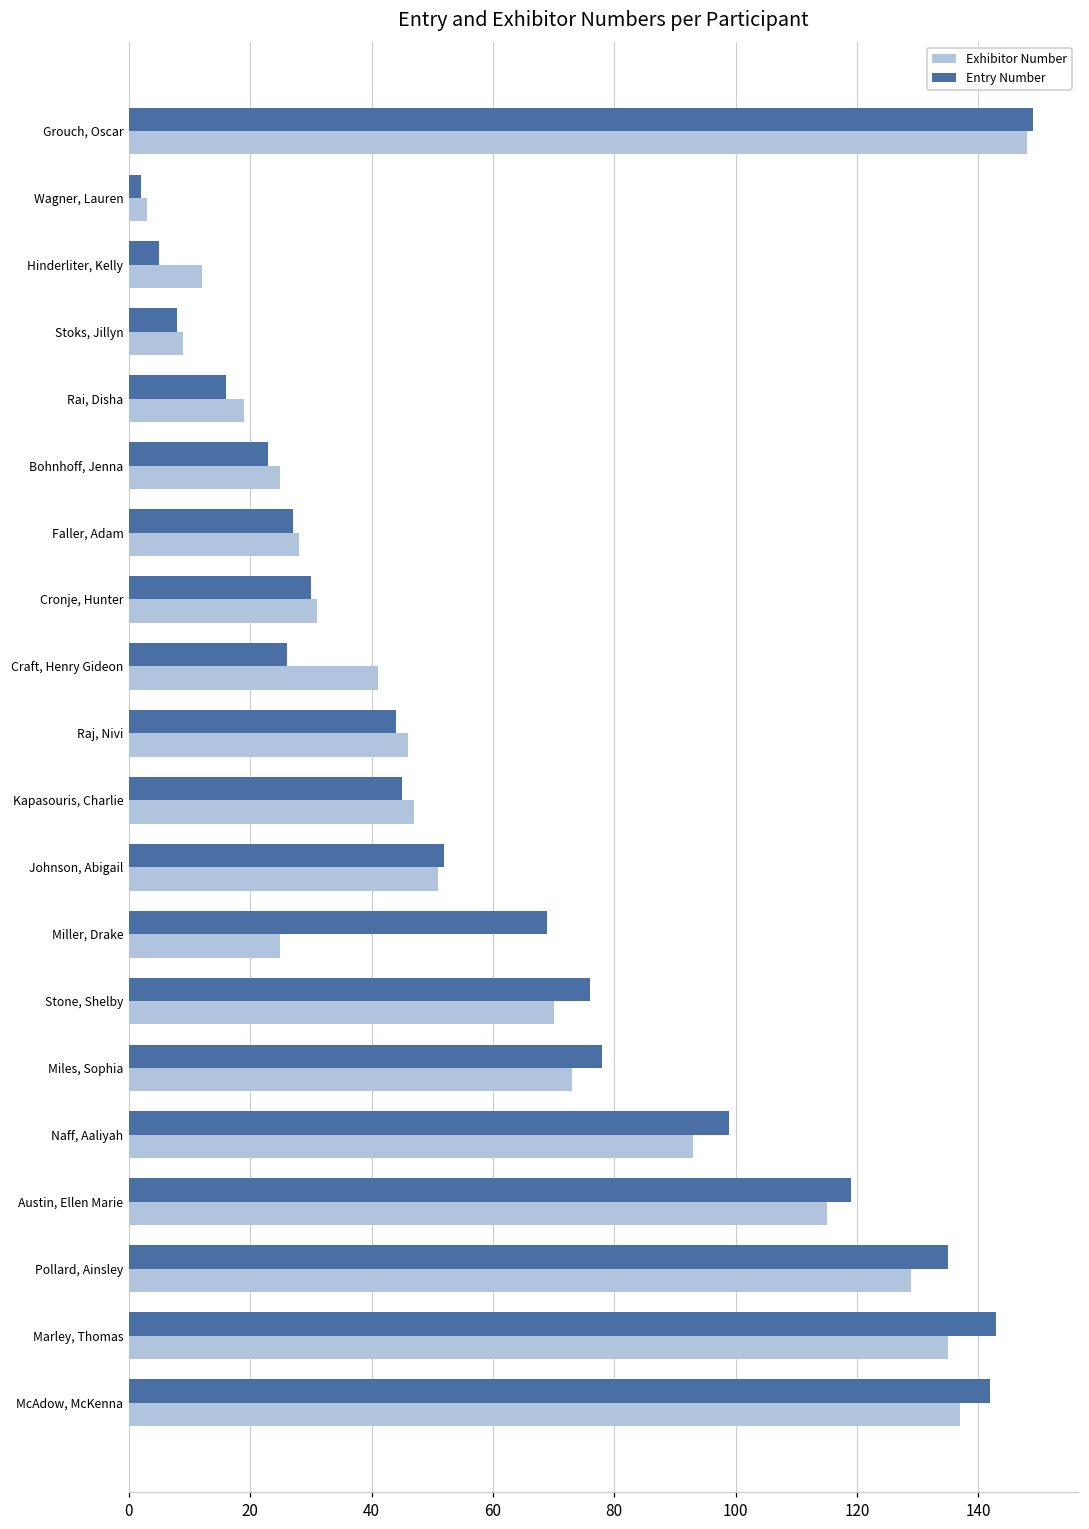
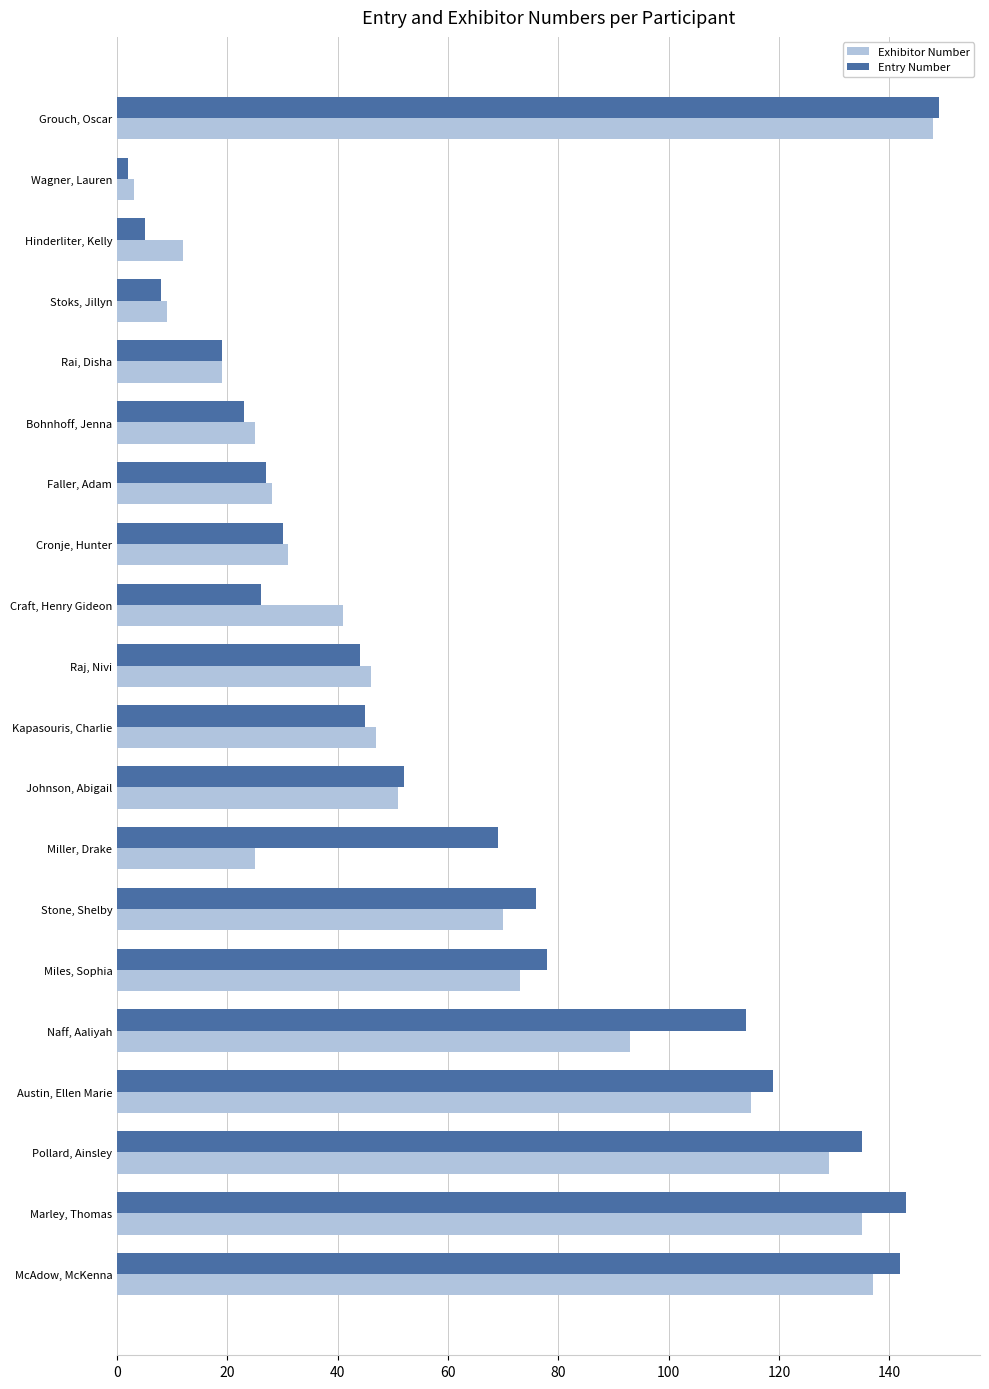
Entry Number, Rai, Disha: 16 -> 19
Entry Number, Naff, Aaliyah: 99 -> 114
